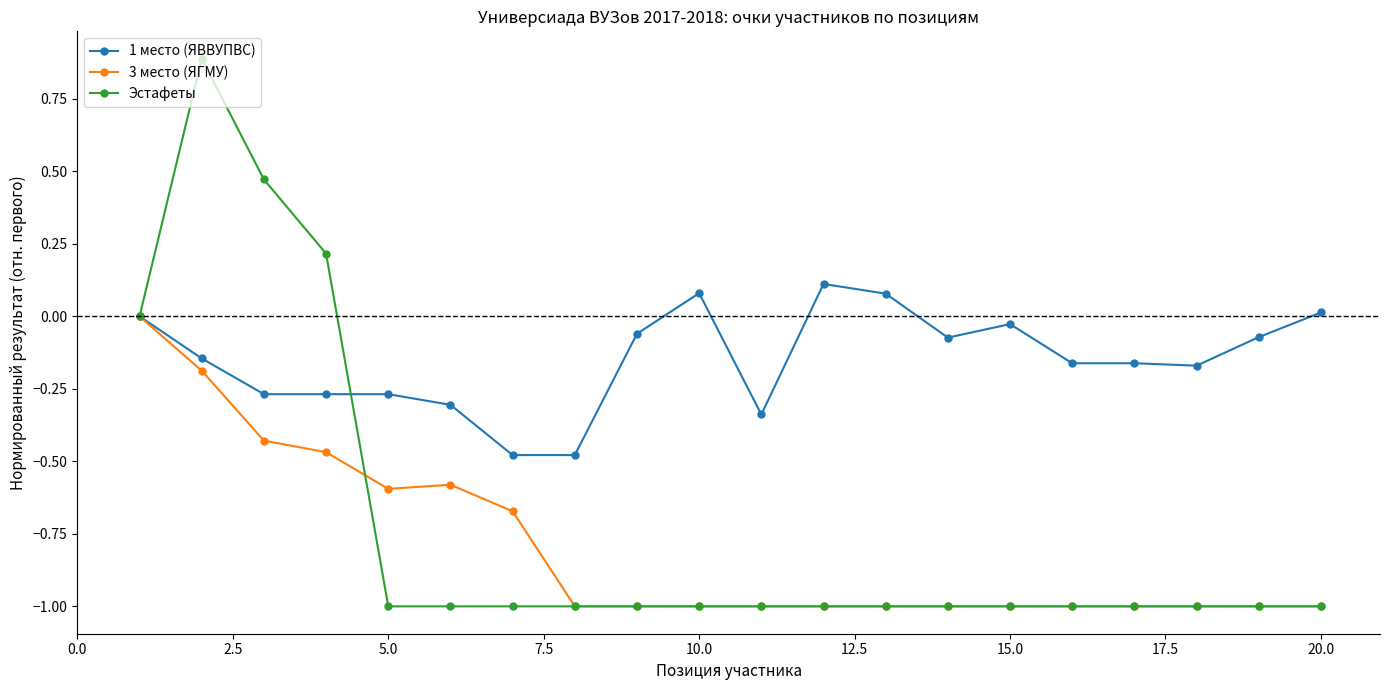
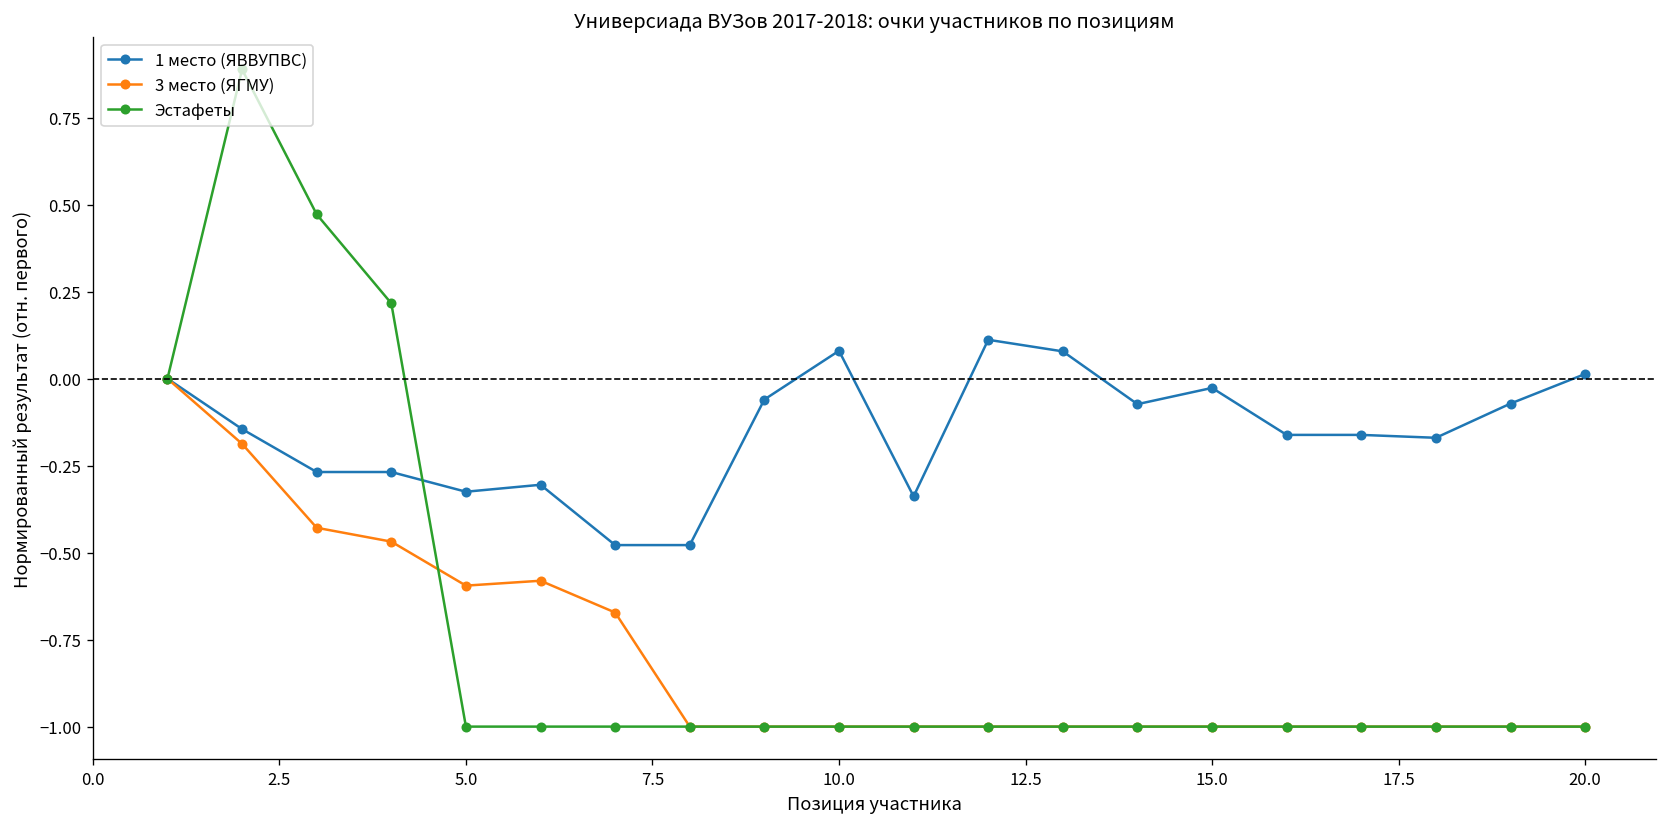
1 место (ЯВВУПВС), 5.0: -0.27 -> -0.33
